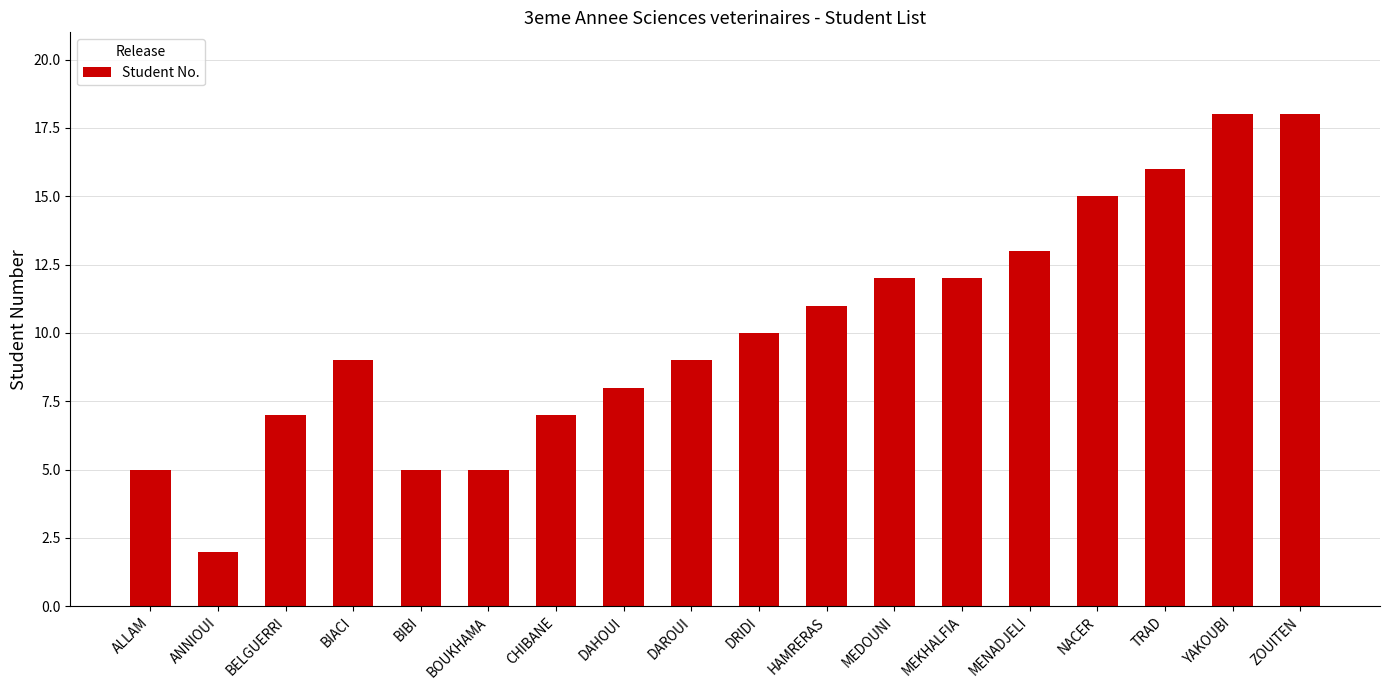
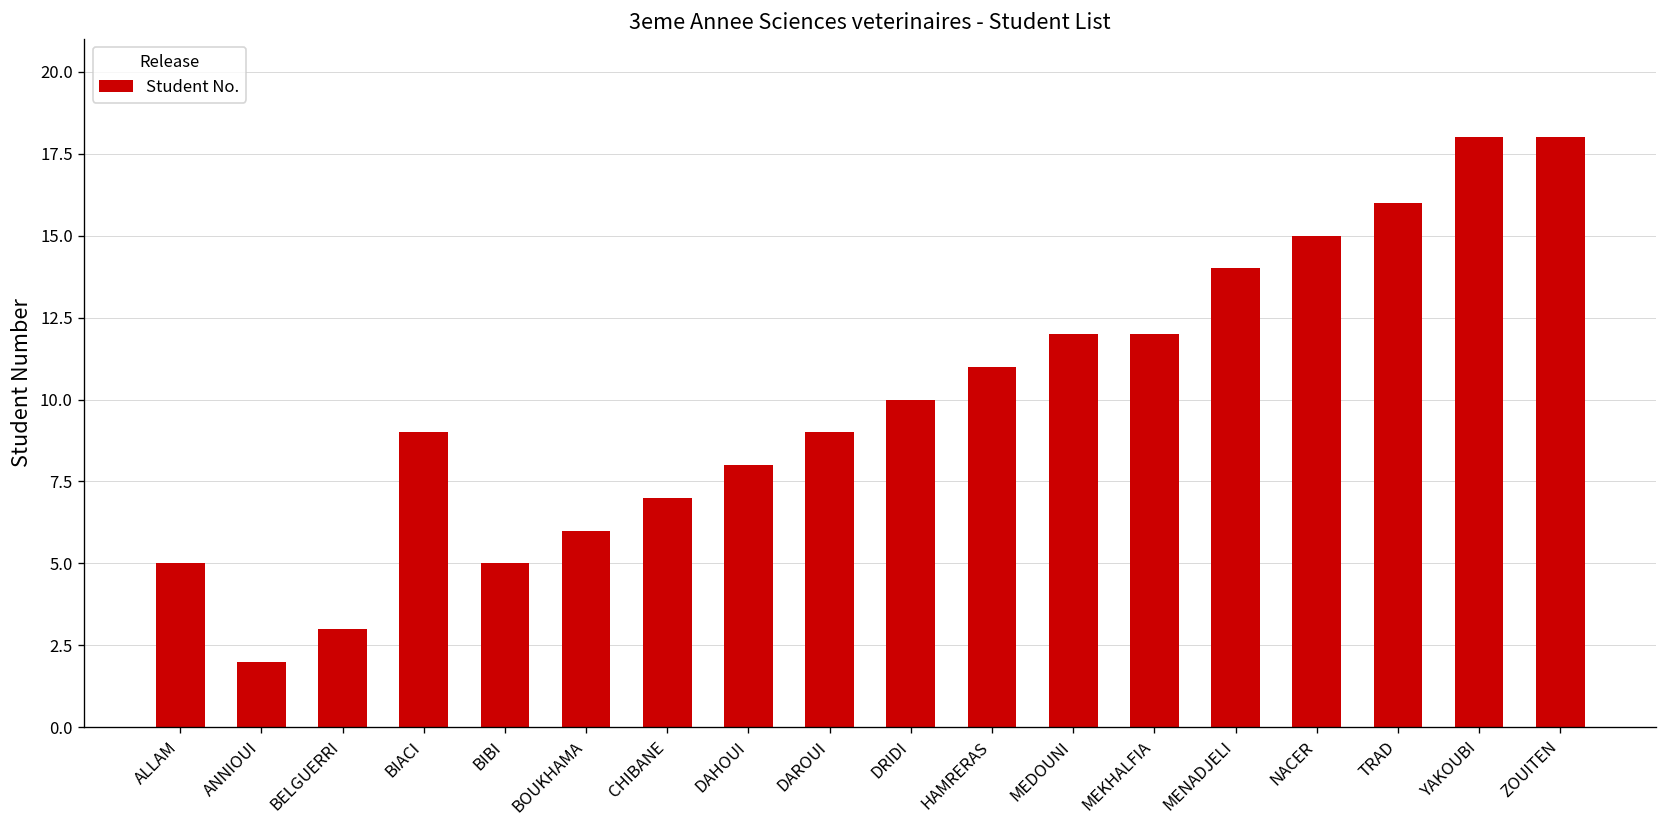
BELGUERRI: 7 -> 3
BOUKHAMA: 5 -> 6
MENADJELI: 13 -> 14
